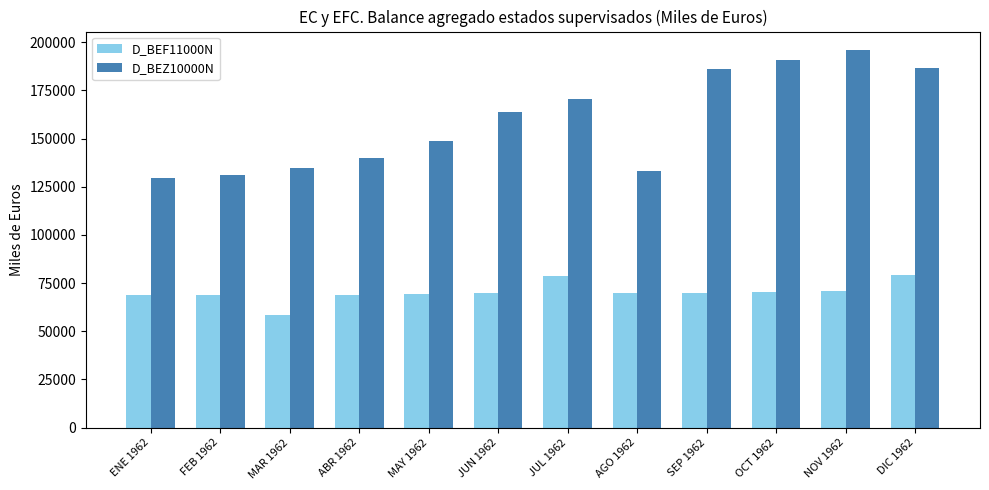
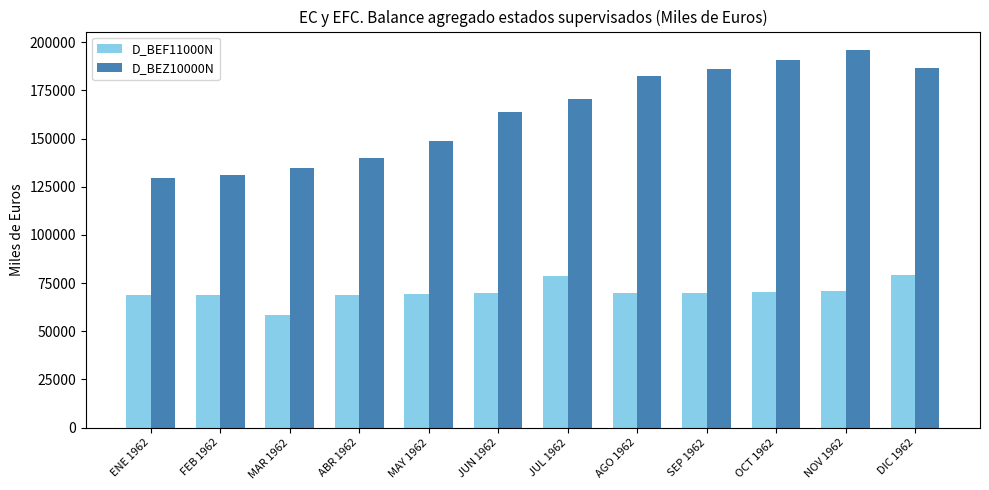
D_BEZ10000N, AGO 1962: 133000 -> 183000
